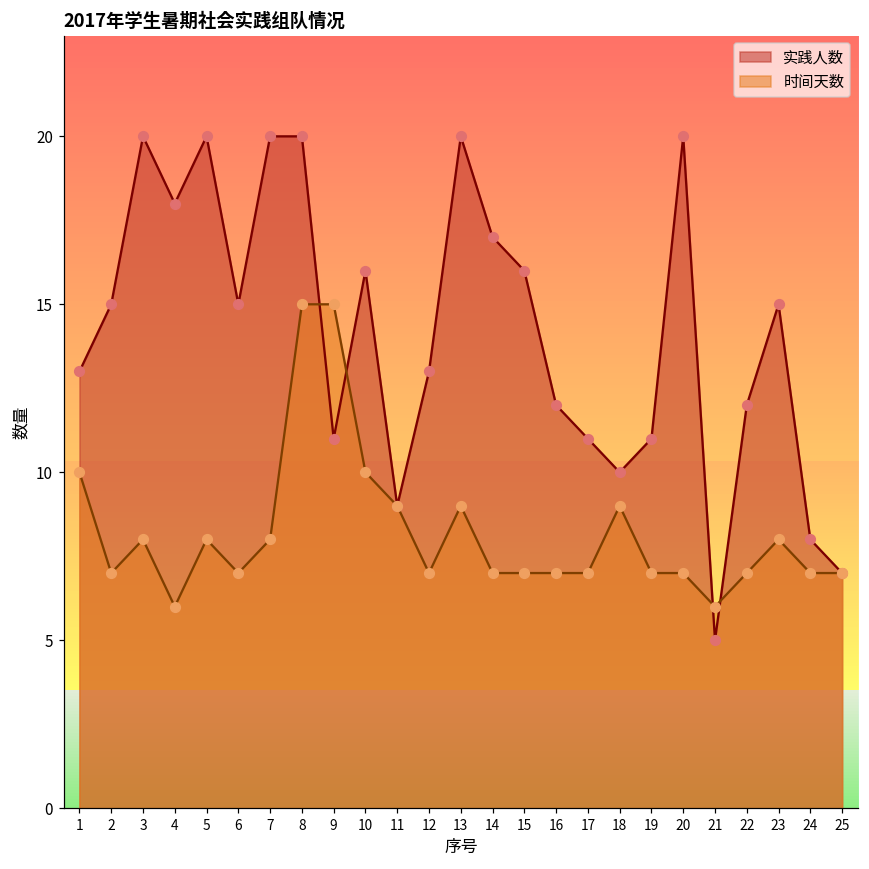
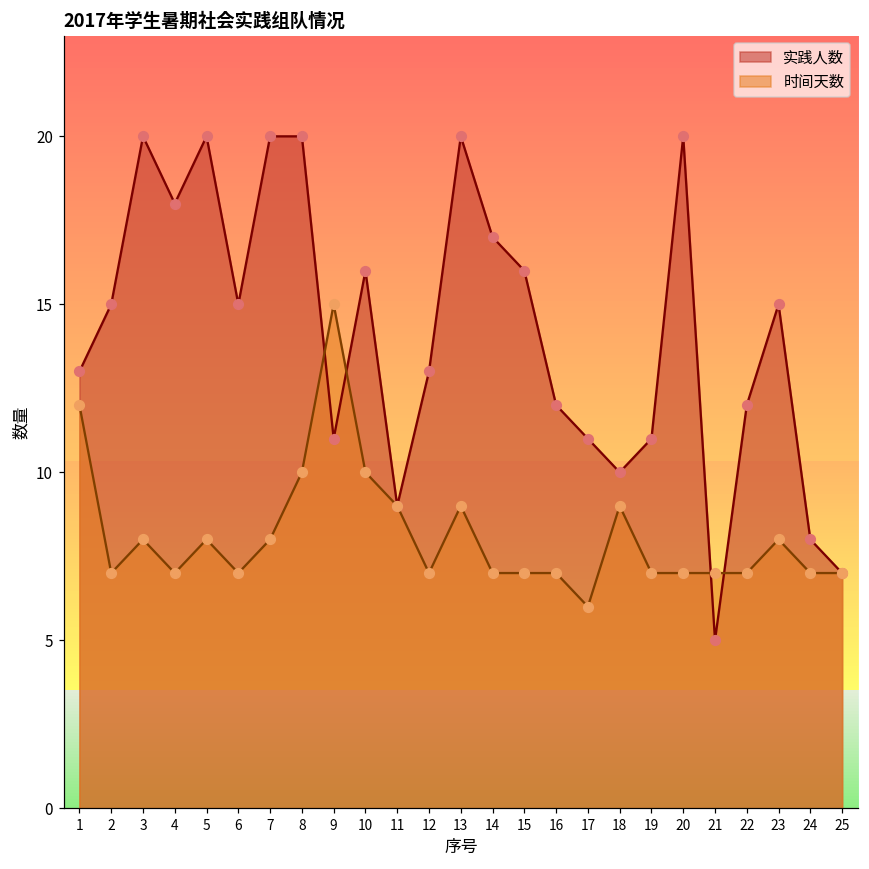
时间天数, 1: 10 -> 12
时间天数, 4: 6 -> 7
时间天数, 8: 15 -> 10
时间天数, 17: 7 -> 6
时间天数, 21: 6 -> 7
